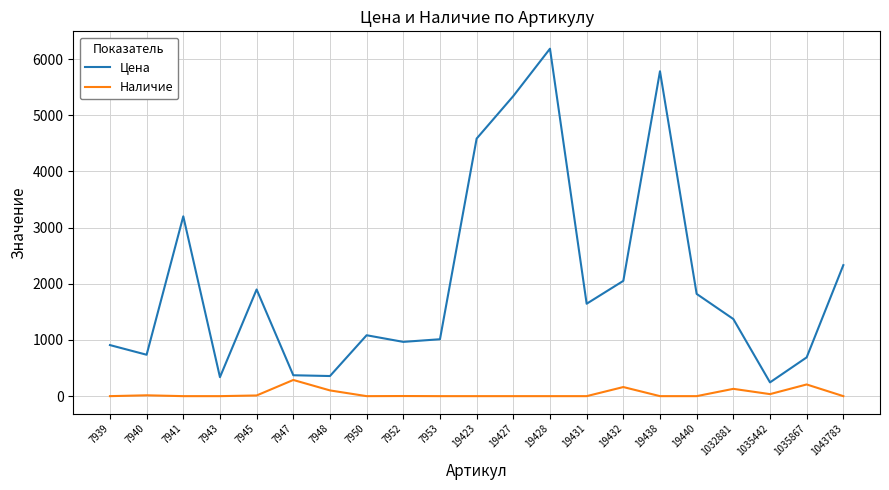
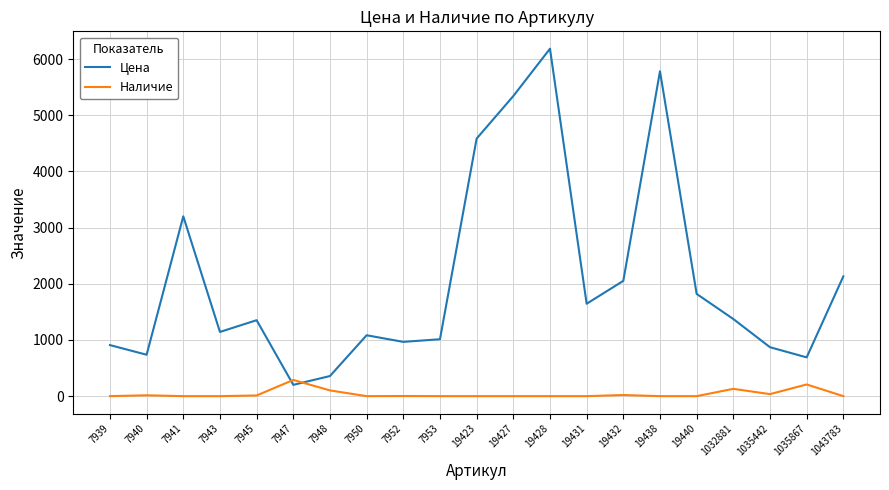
Цена, 7943: 300 -> 1100
Цена, 7945: 1900 -> 1400
Цена, 7947: 400 -> 200
Наличие, 19432: 200 -> 0
Цена, 1035442: 200 -> 900
Цена, 1043783: 2300 -> 2100
